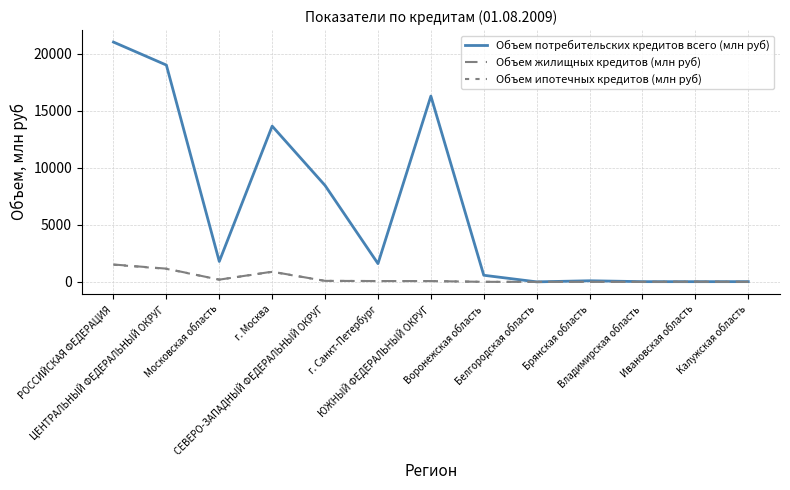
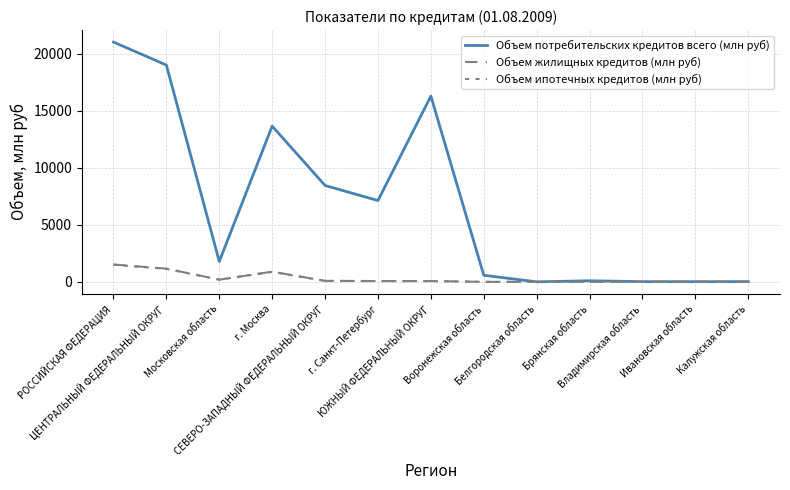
Объем потребительских кредитов всего (млн руб), г. Санкт-Петербург: 1600 -> 7100
